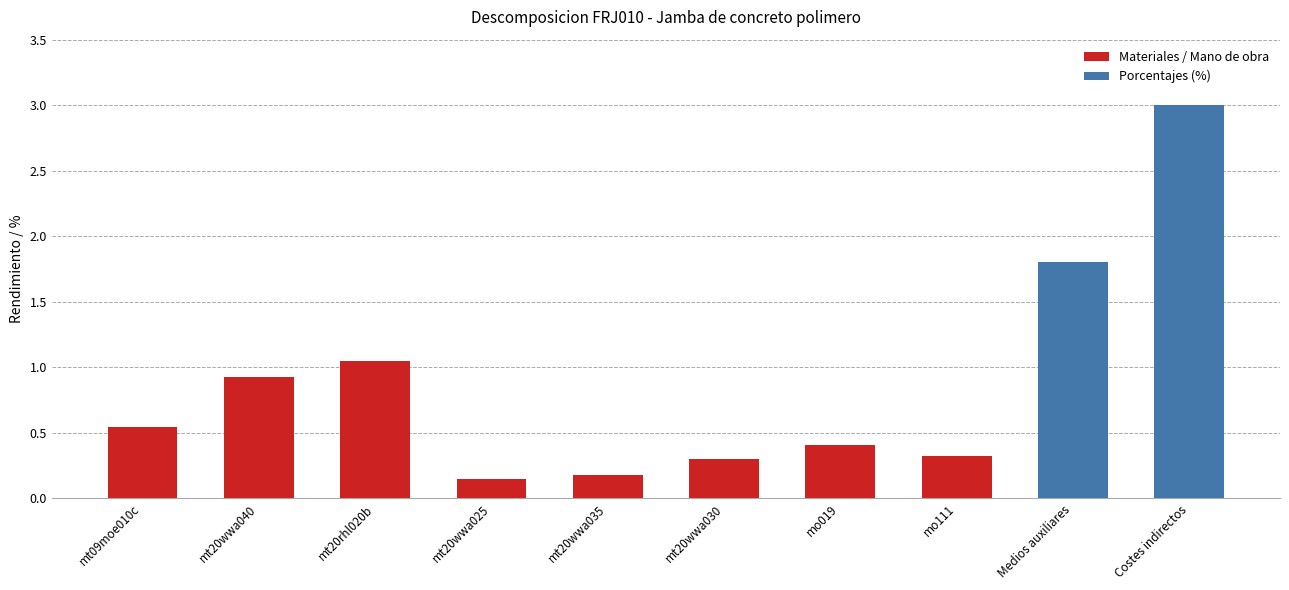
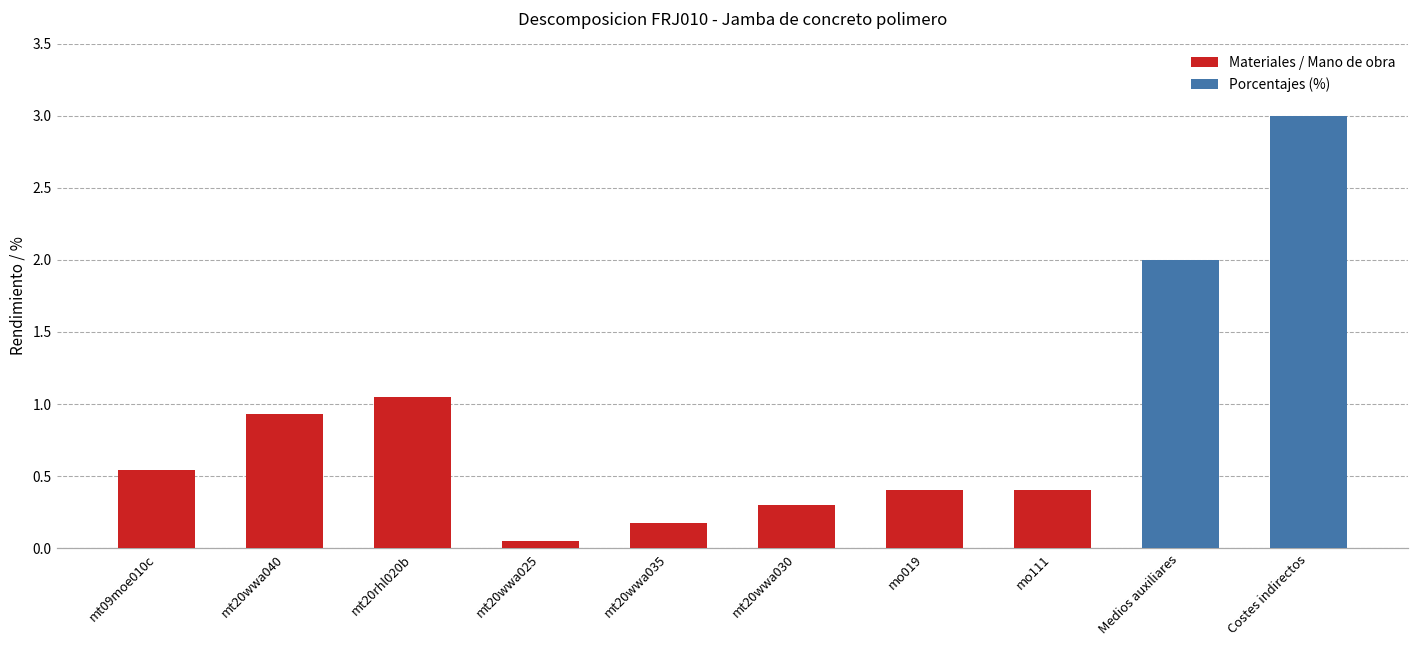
Materiales / Mano de obra, mt20wwa025: 0.15 -> 0.05
Materiales / Mano de obra, mo111: 0.33 -> 0.40
Porcentajes (%), Medios auxiliares: 1.8 -> 2.0
